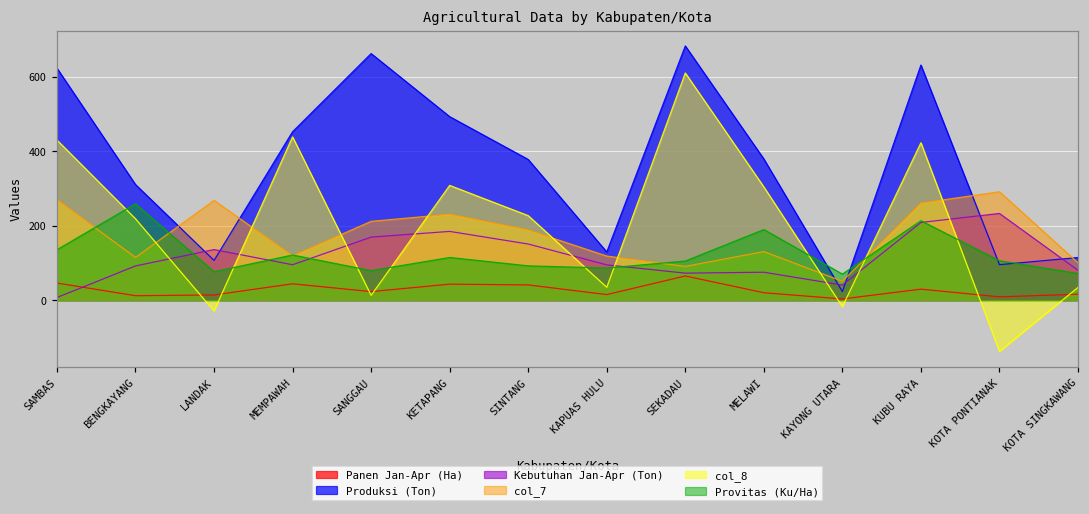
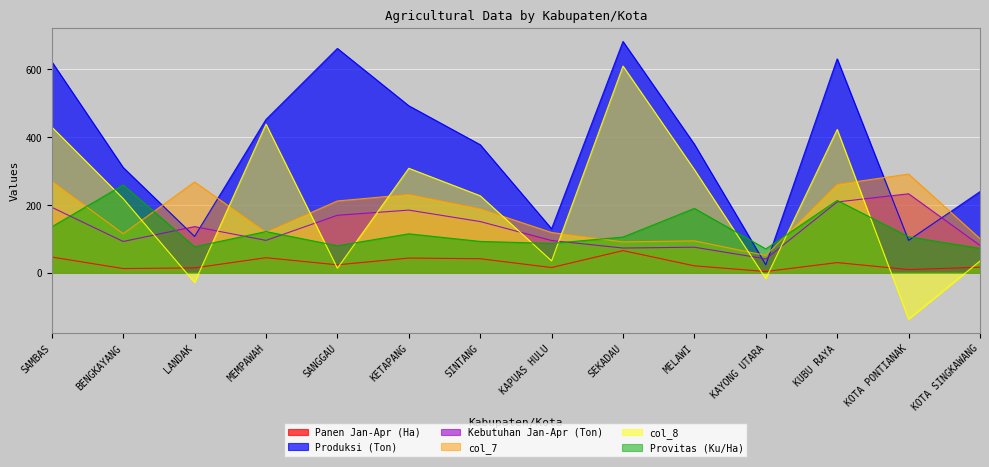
Kebutuhan Jan-Apr (Ton), SAMBAS: 10 -> 190
col_7, MELAWI: 130 -> 90
Produksi (Ton), KOTA SINGKAWANG: 110 -> 240
